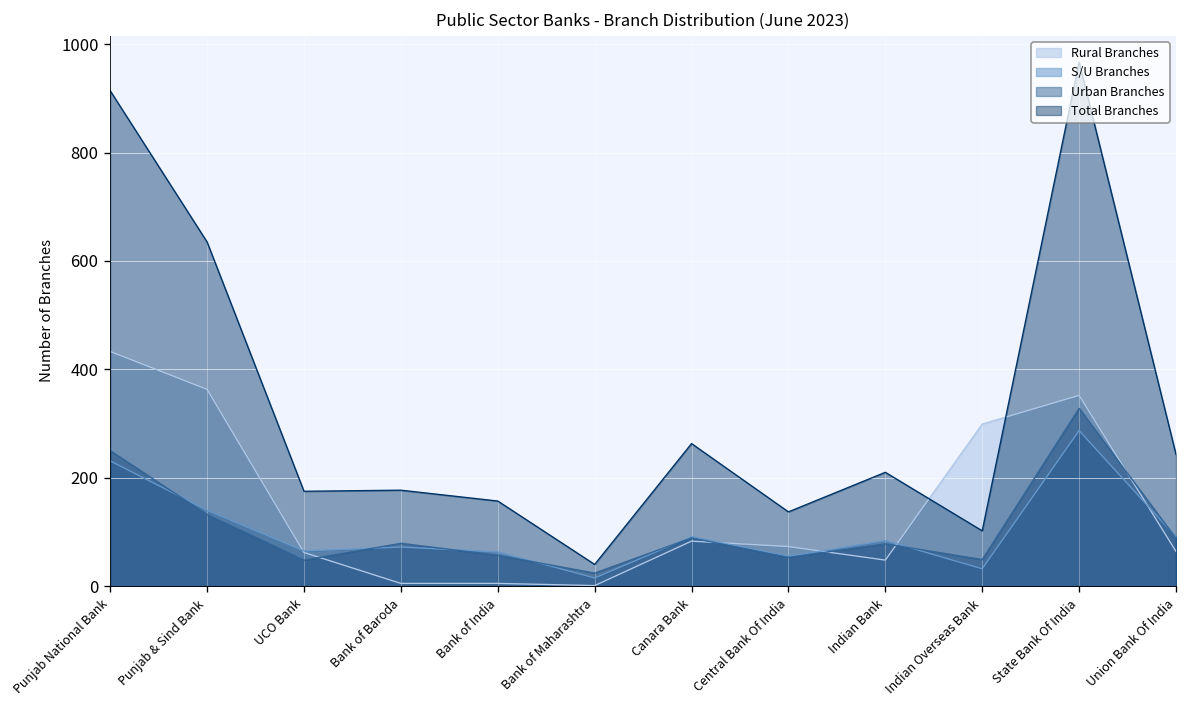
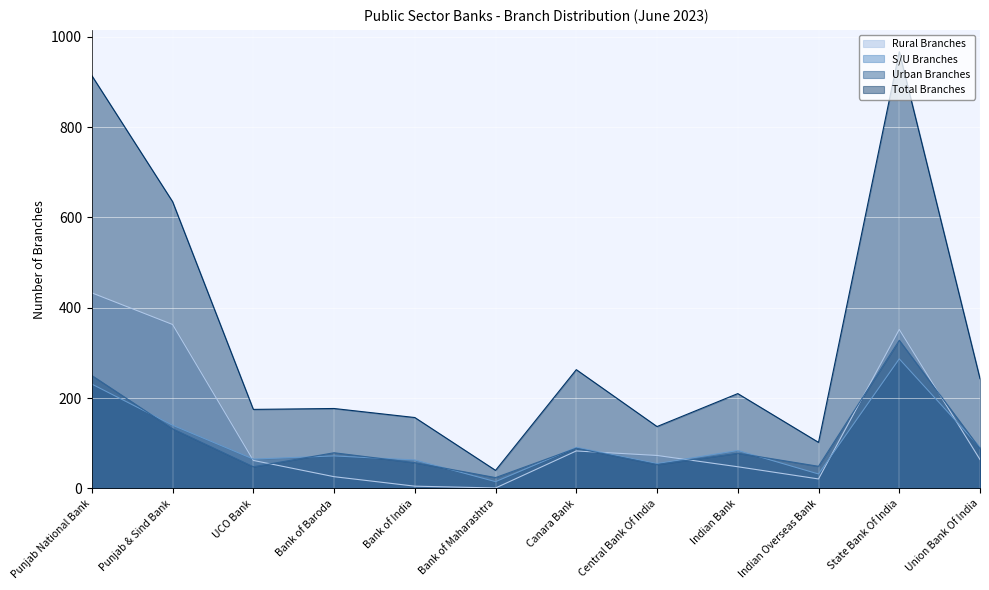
Rural Branches, Bank of Baroda: 10 -> 30
Rural Branches, Indian Overseas Bank: 300 -> 20
